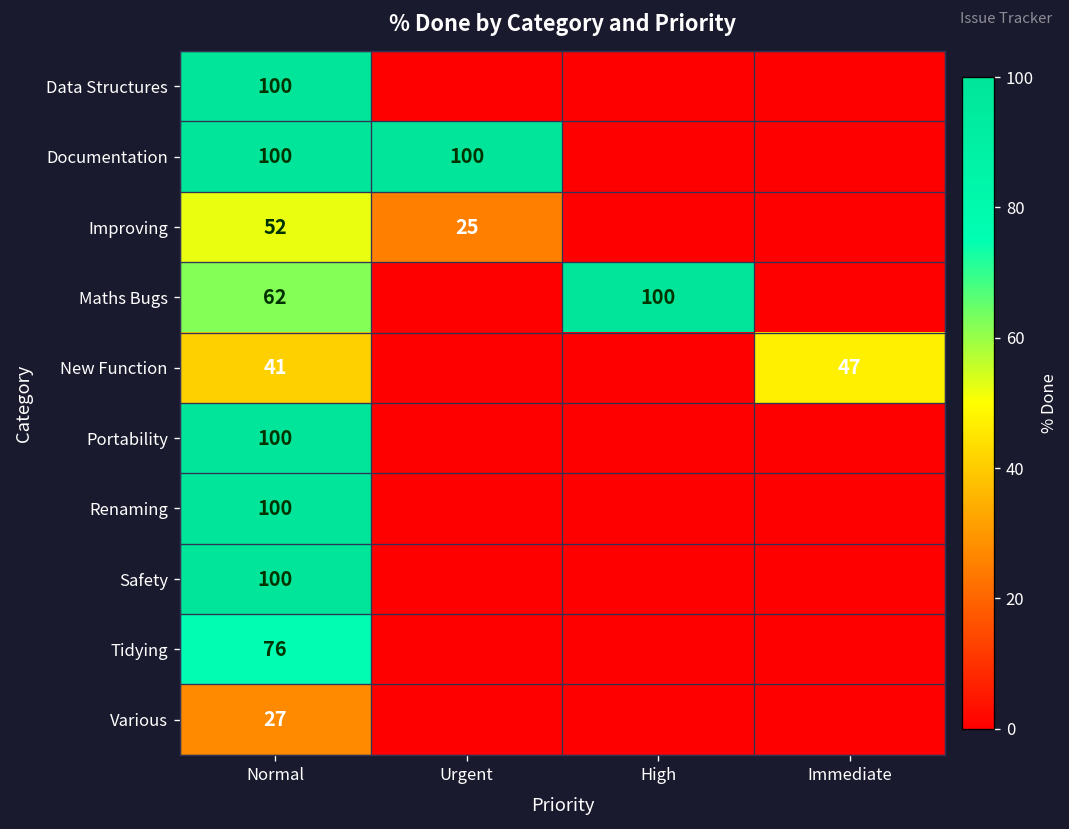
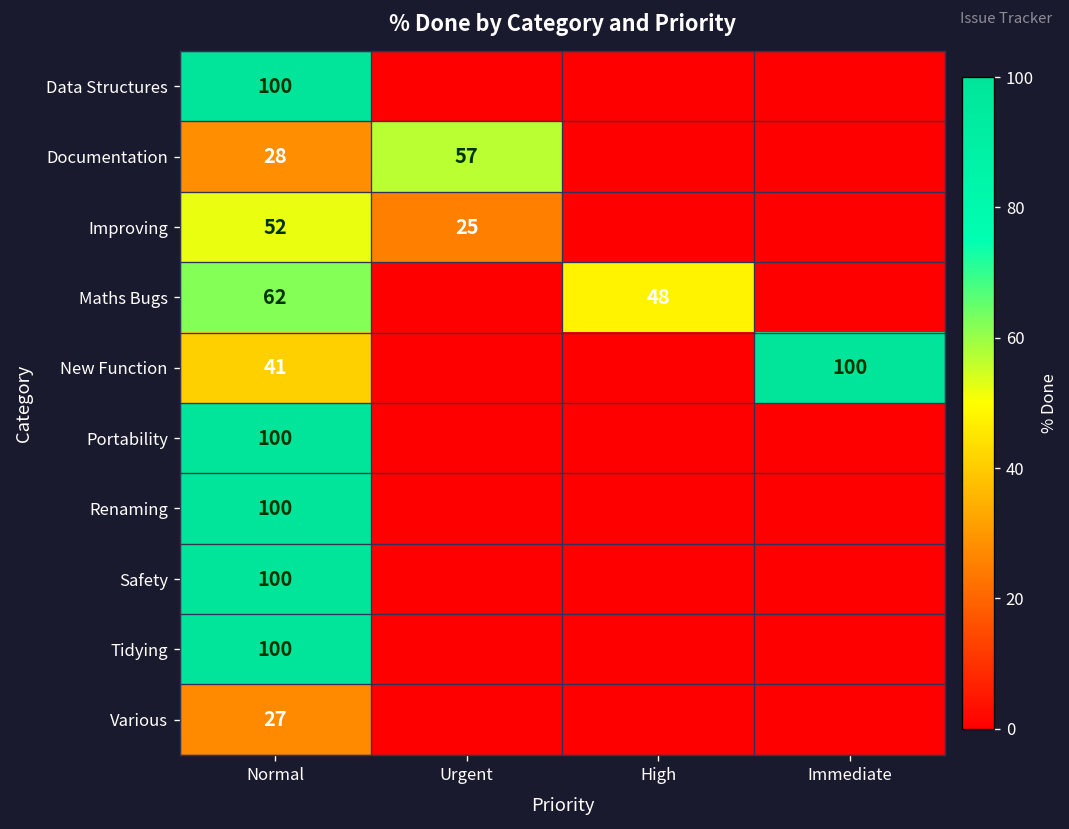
Documentation, Normal: 100 -> 28
Documentation, Urgent: 100 -> 57
Maths Bugs, High: 100 -> 48
New Function, Immediate: 47 -> 100
Tidying, Normal: 76 -> 100
